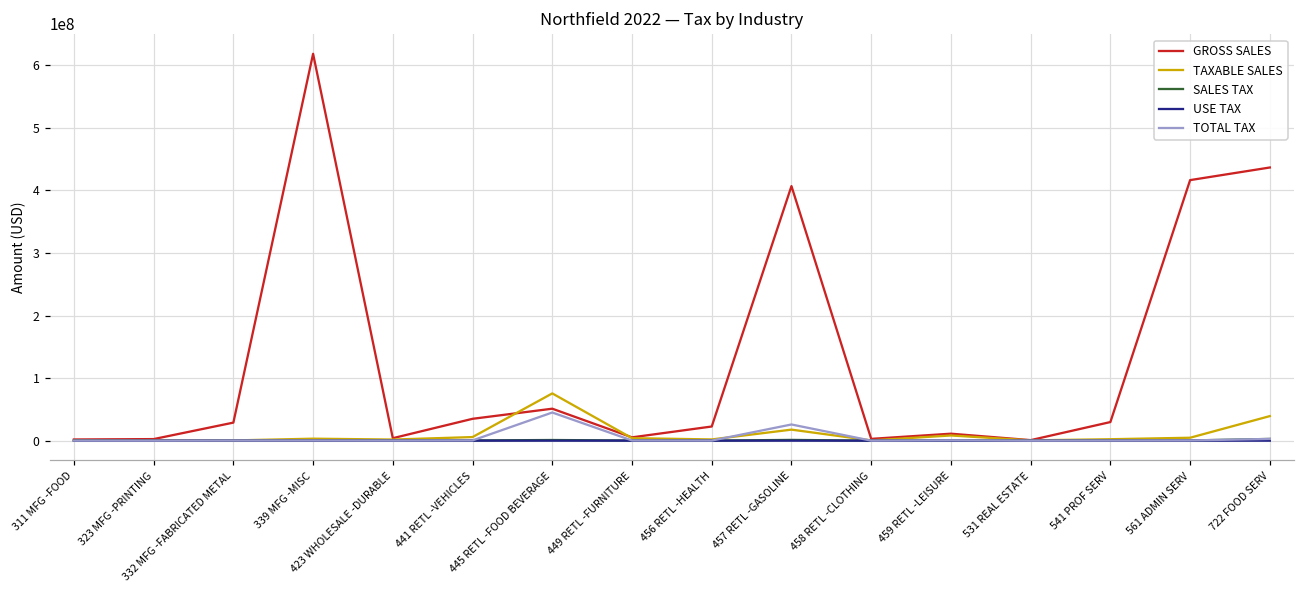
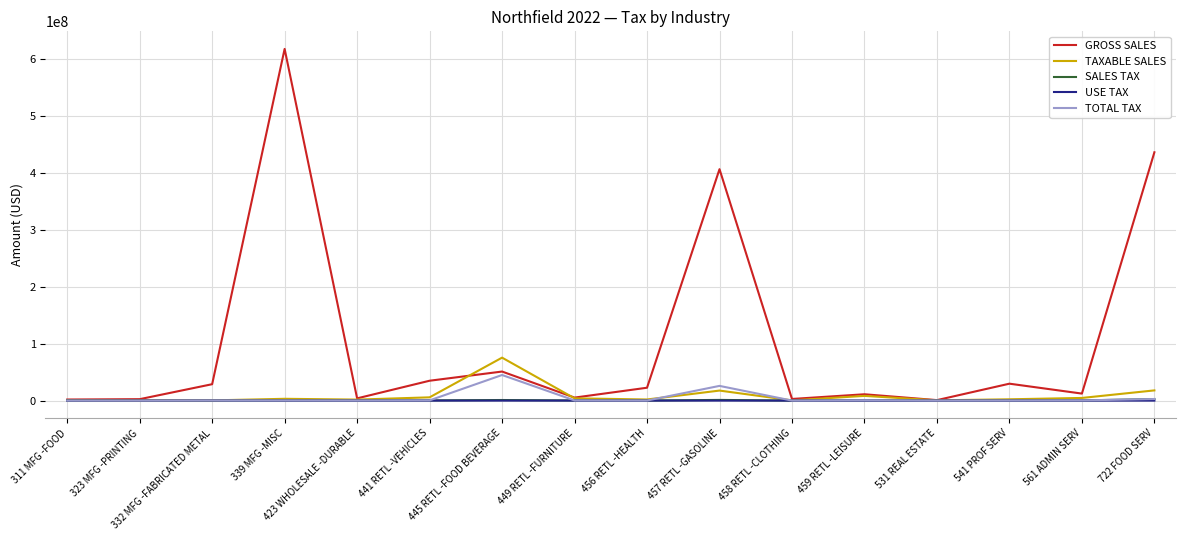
GROSS SALES, 561 ADMIN SERV: 420000000 -> 10000000
TAXABLE SALES, 722 FOOD SERV: 40000000 -> 20000000
